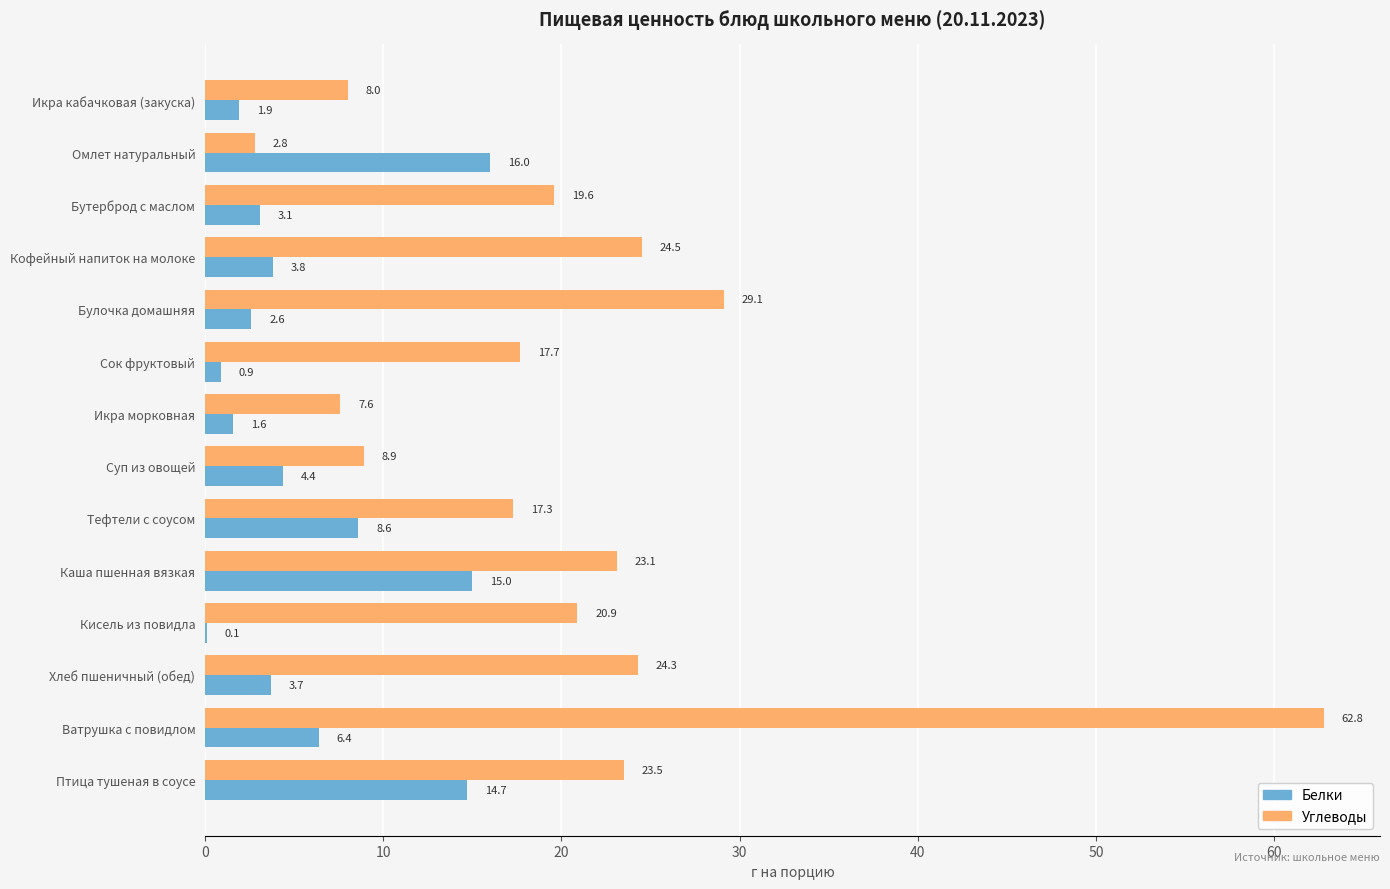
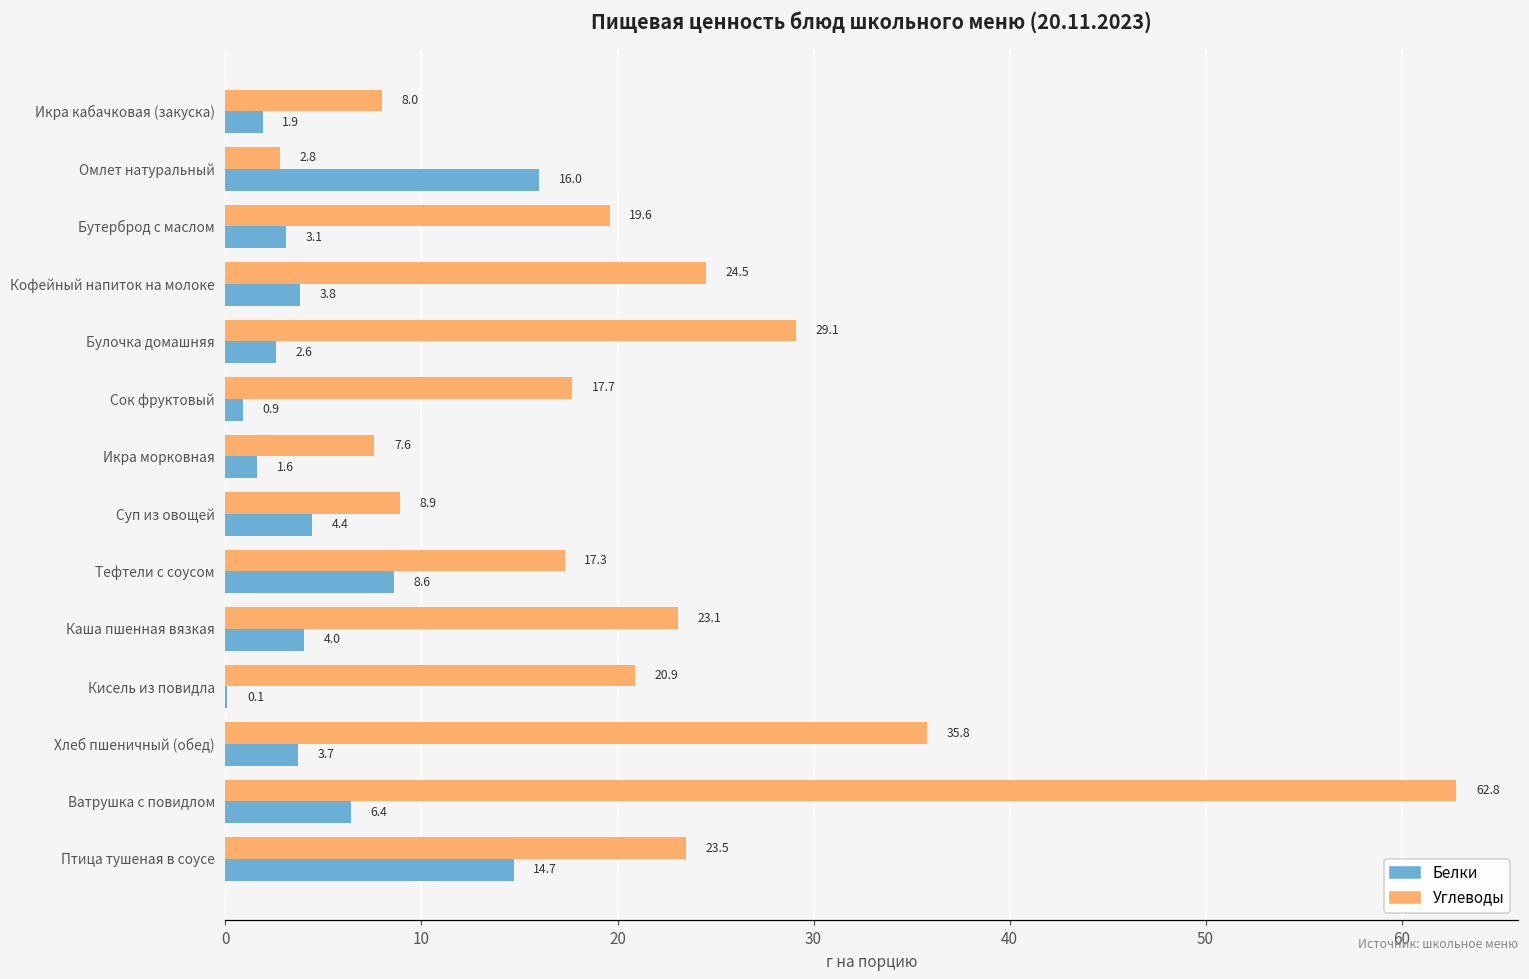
Белки, Каша пшенная вязкая: 15.0 -> 4.0
Углеводы, Хлеб пшеничный (обед): 24.3 -> 35.8
